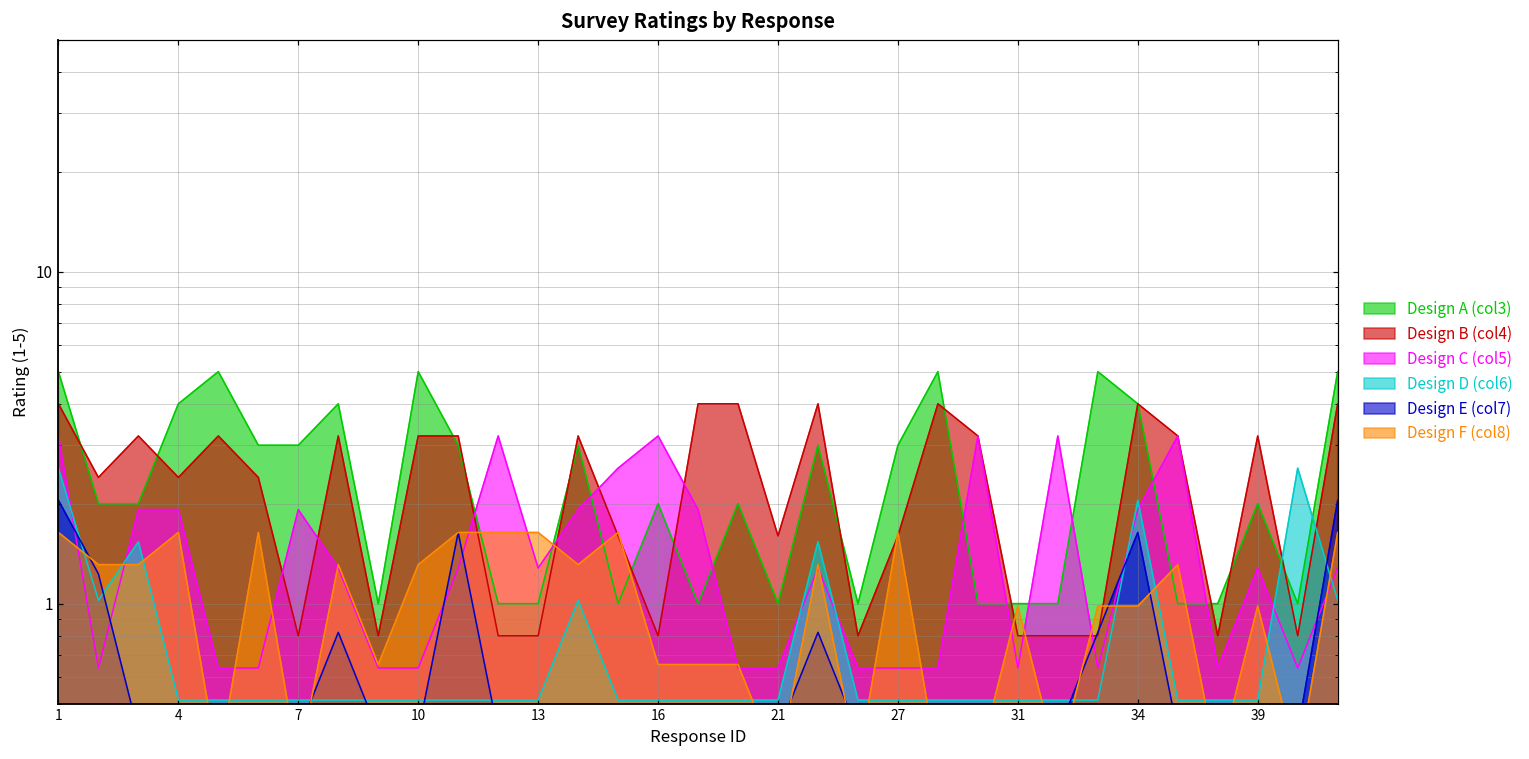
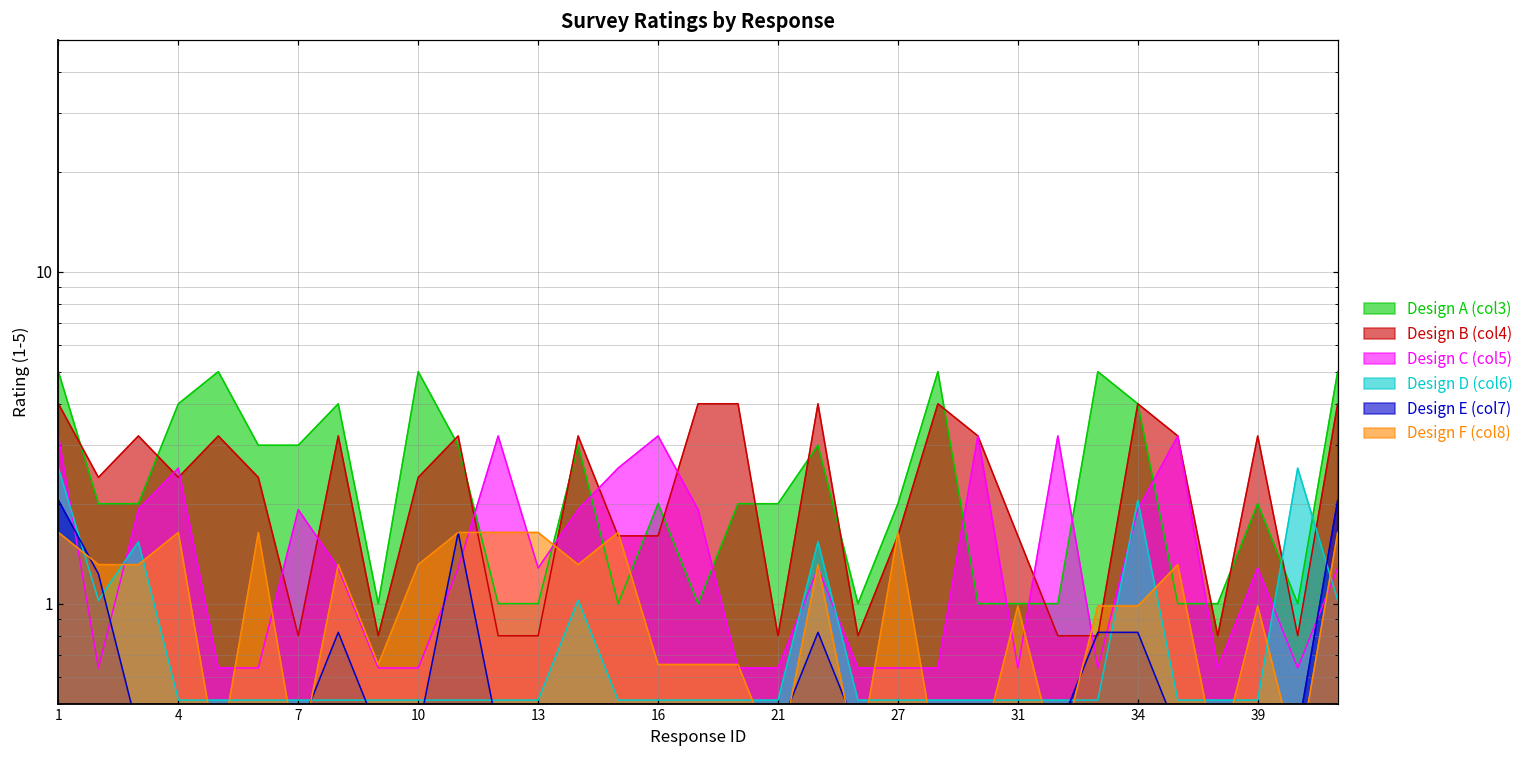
Design C (col5), 4: 1.9 -> 2.6
Design B (col4), 10: 3.2 -> 2.4
Design B (col4), 16: 0.80 -> 1.6
Design A (col3), 21: 1 -> 2
Design B (col4), 21: 1.6 -> 0.80
Design A (col3), 27: 3 -> 2
Design B (col4), 31: 0.80 -> 1.6
Design E (col7), 34: 1.6 -> 0.82
